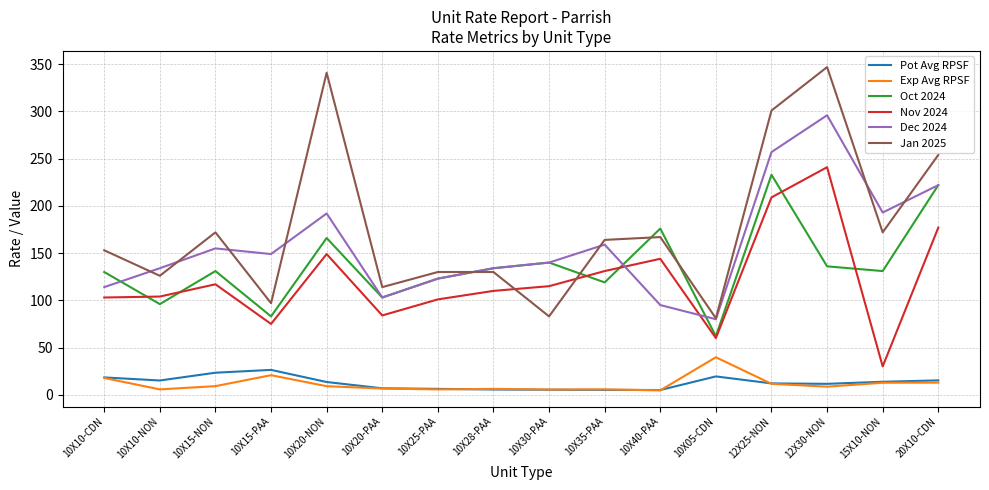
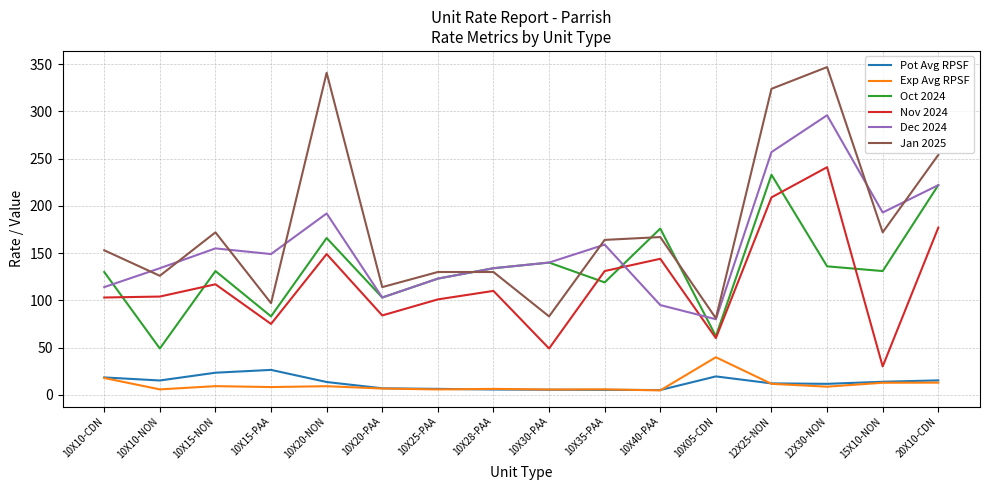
Oct 2024, 10X10-NON: 100 -> 50
Exp Avg RPSF, 10X15-PAA: 20 -> 10
Nov 2024, 10X30-PAA: 120 -> 50
Jan 2025, 12X25-NON: 300 -> 320
